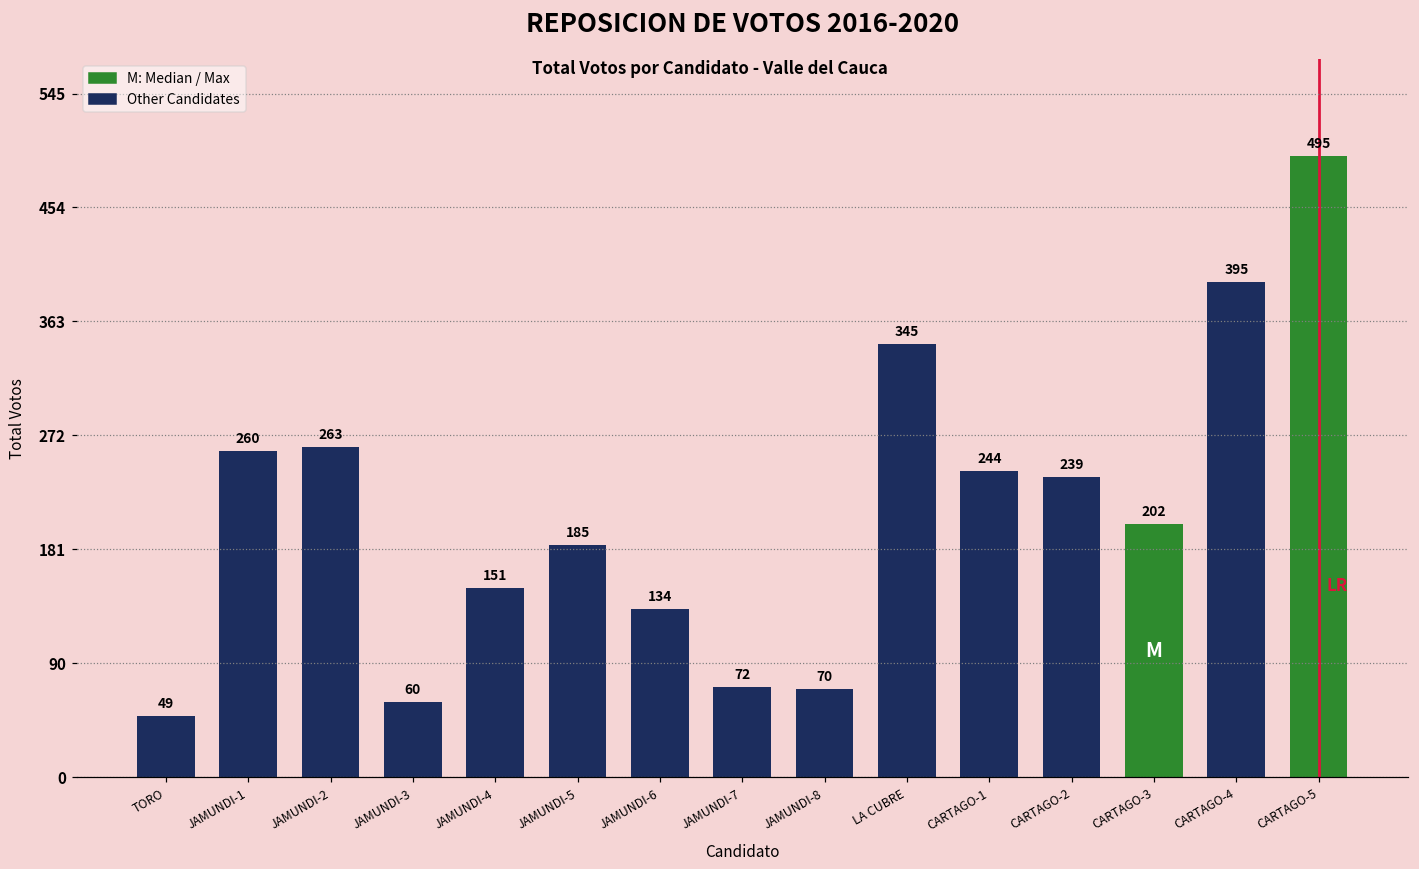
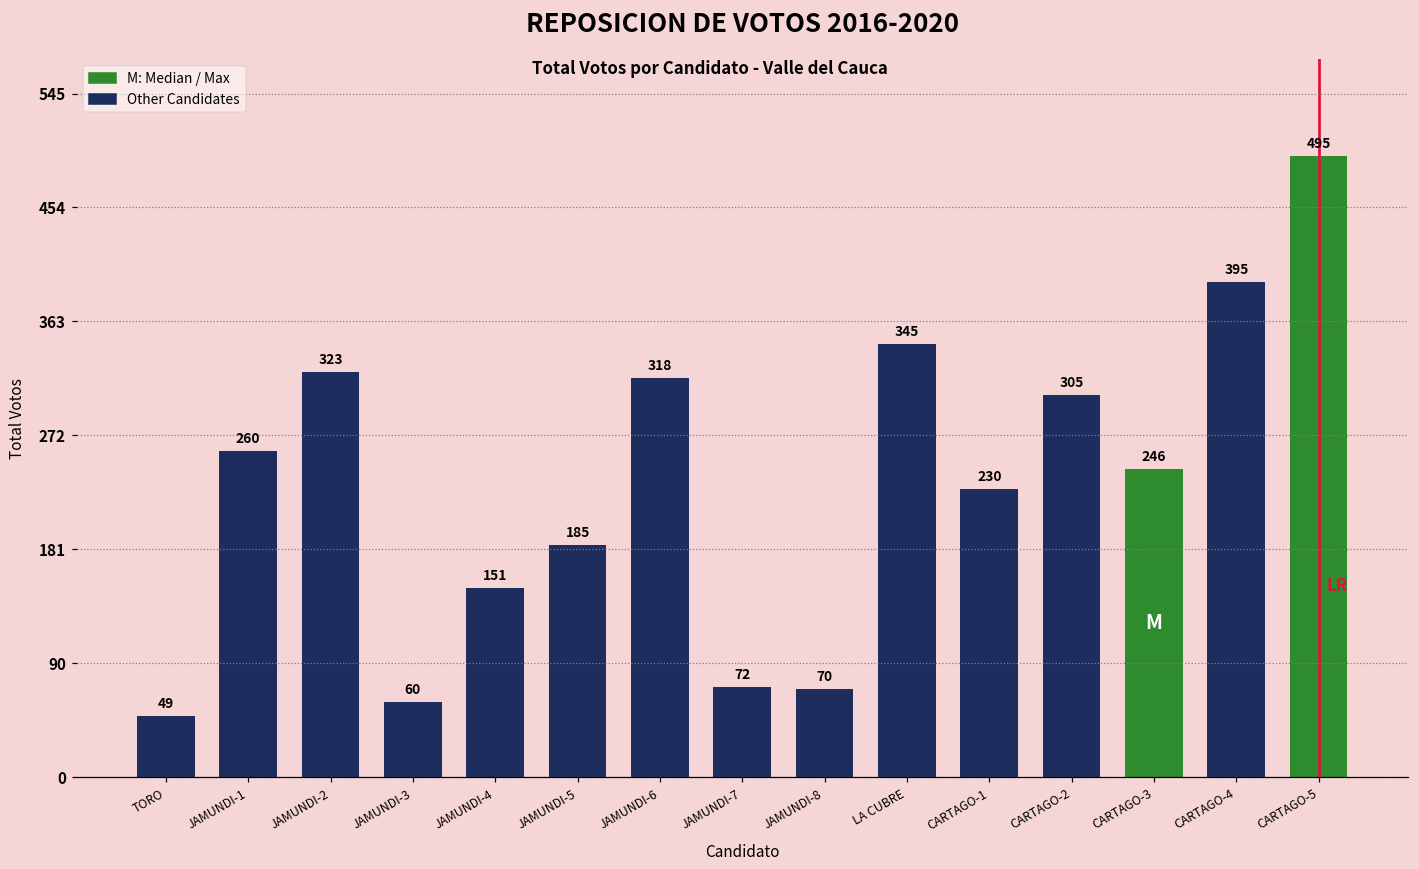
JAMUNDI-2: 263 -> 323
JAMUNDI-6: 134 -> 318
CARTAGO-1: 244 -> 230
CARTAGO-2: 239 -> 305
CARTAGO-3: 202 -> 246
